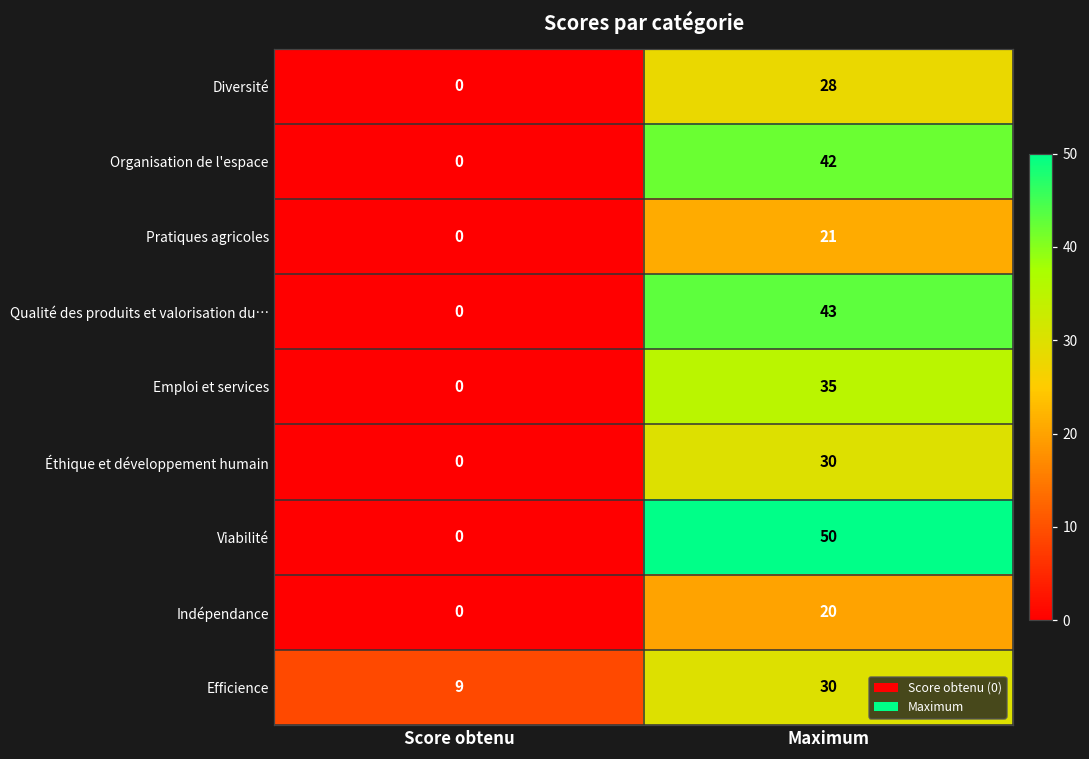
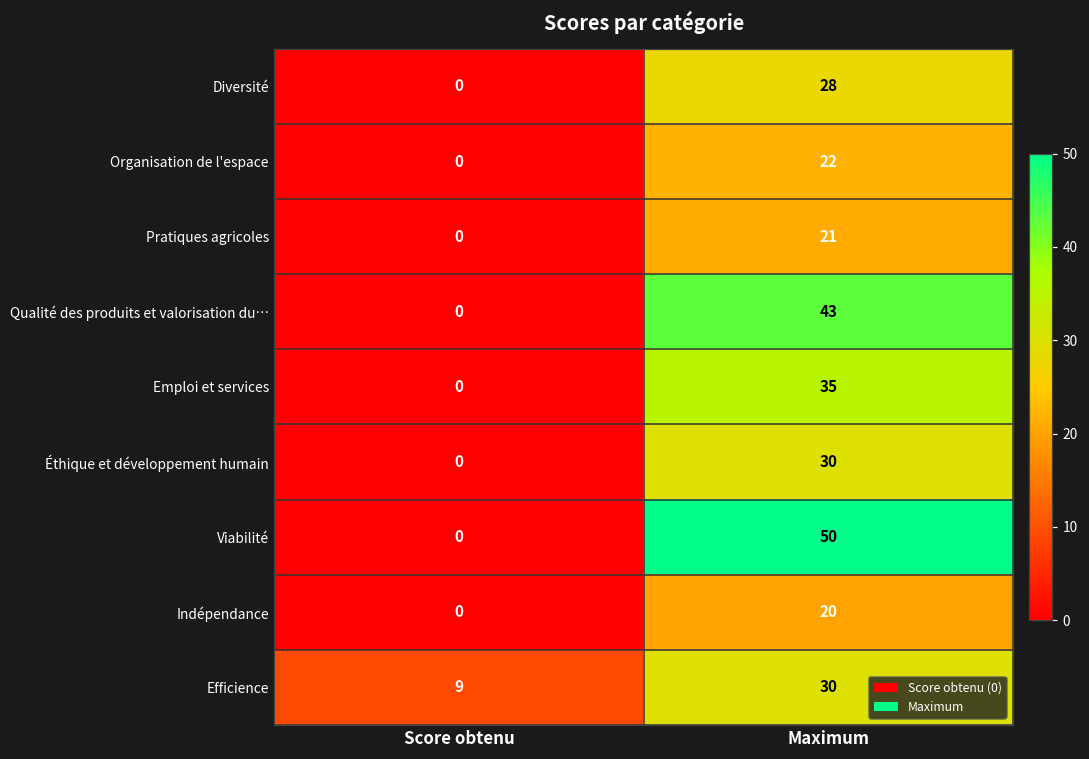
Organisation de l'espace, Maximum: 42 -> 22
